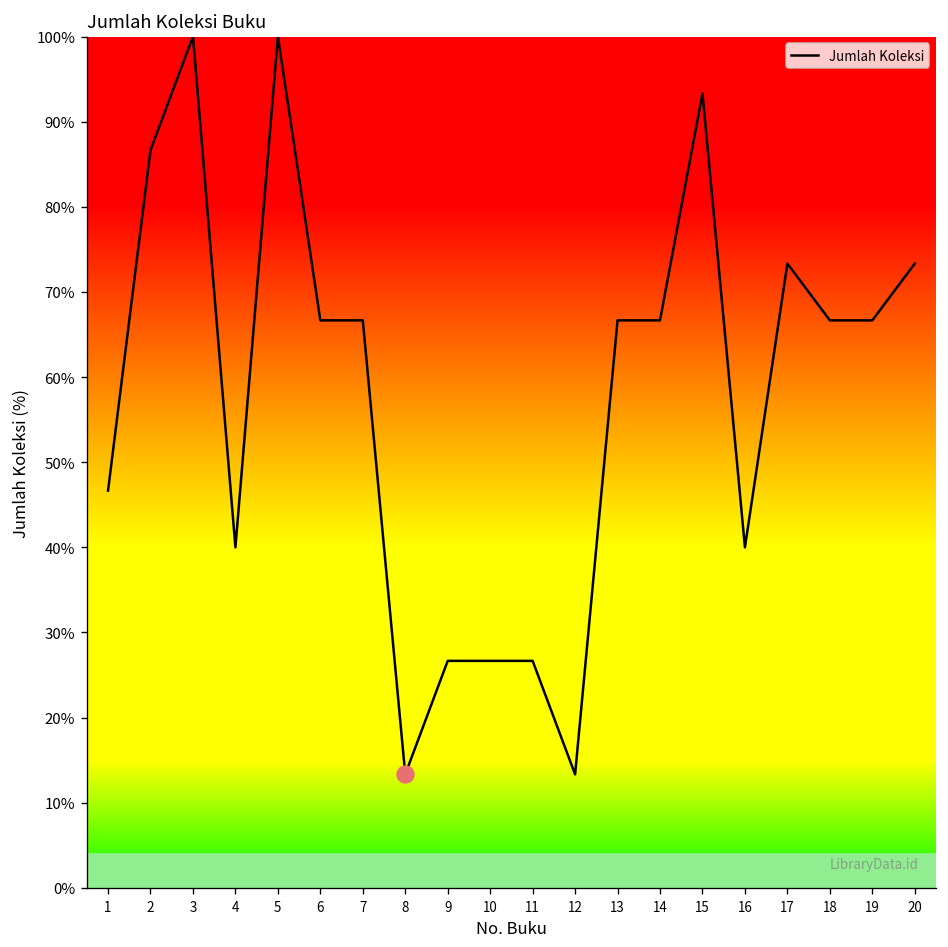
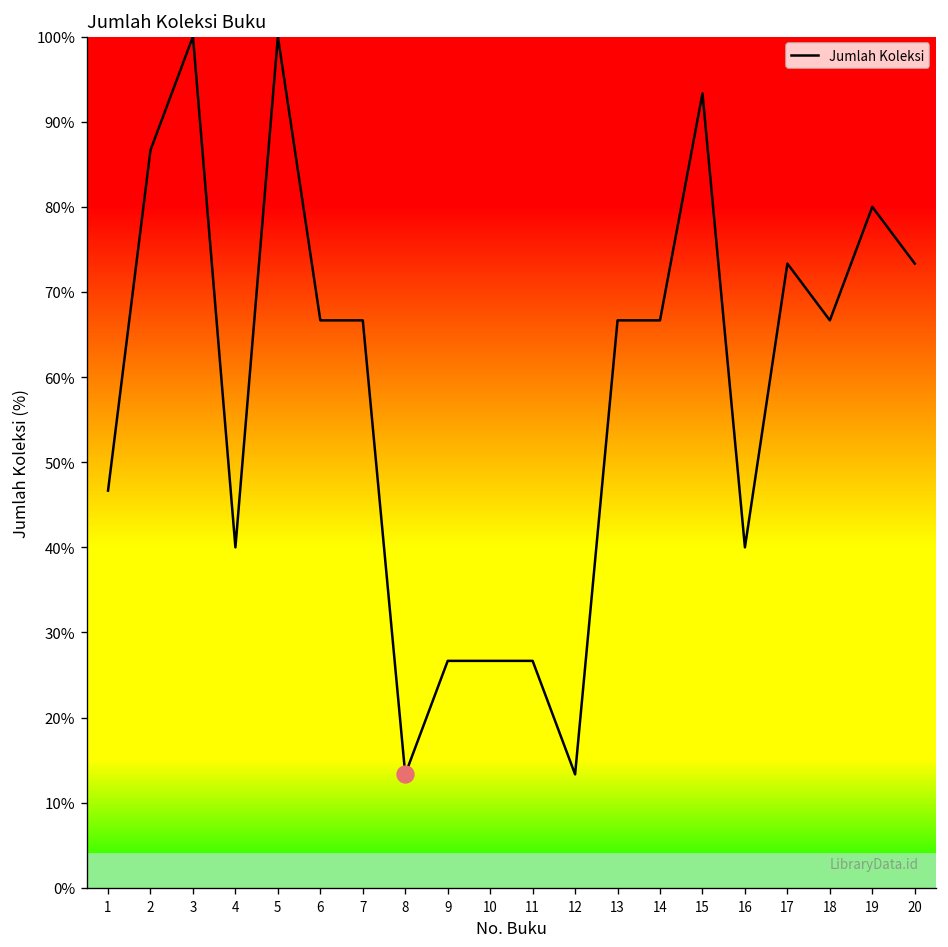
Jumlah Koleksi, 19: 67% -> 80%
